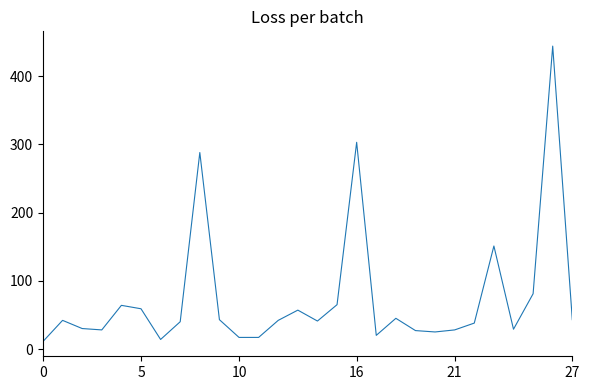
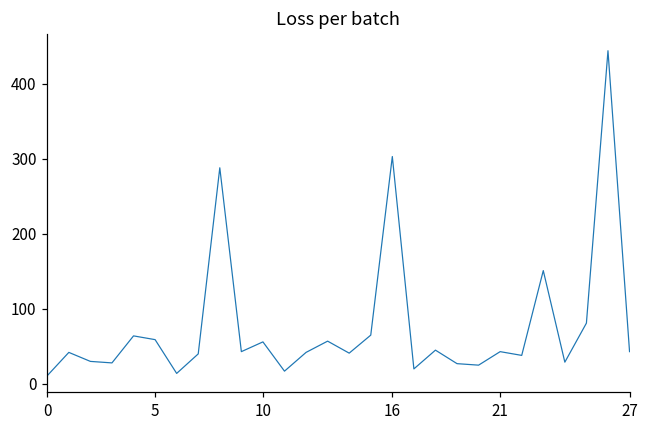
10: 20 -> 60
21: 30 -> 40
